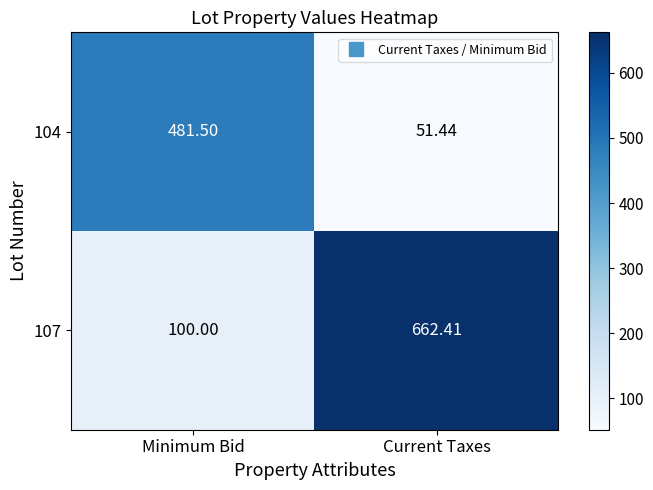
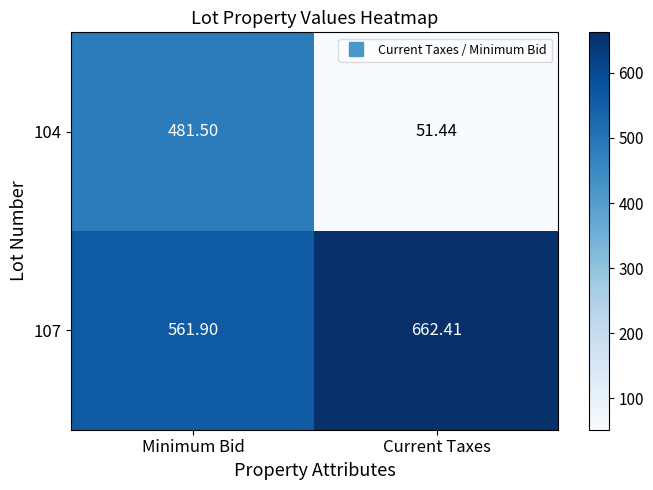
107, Minimum Bid: 100.00 -> 561.90
